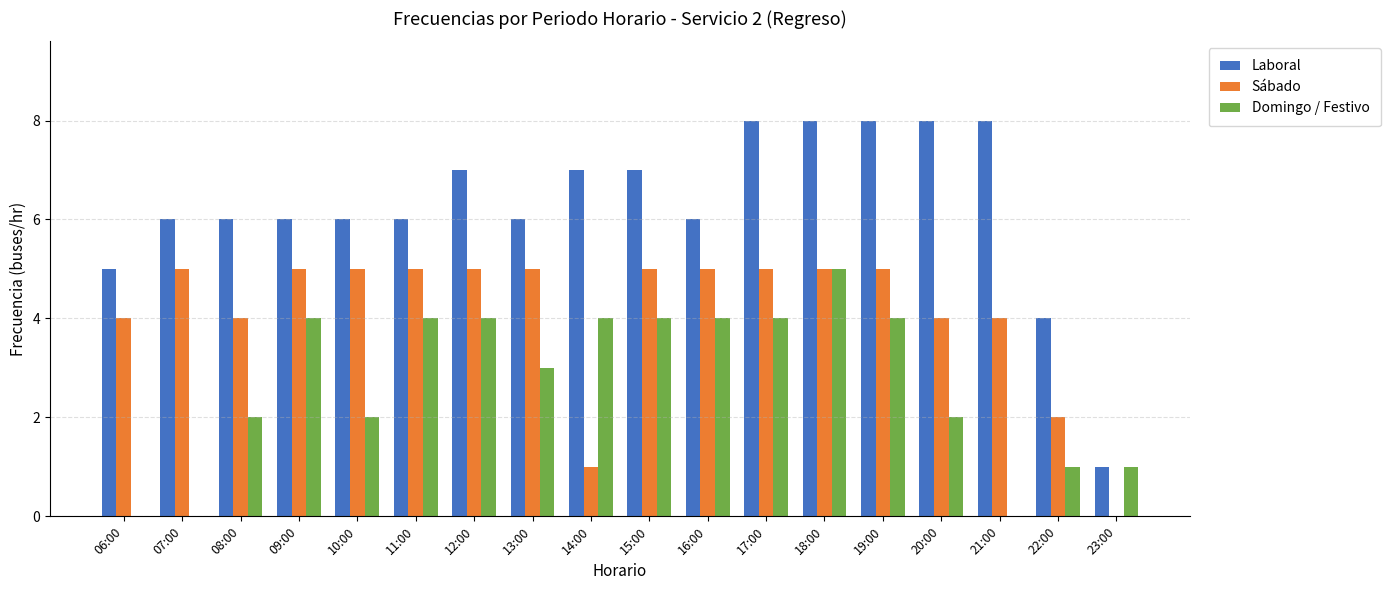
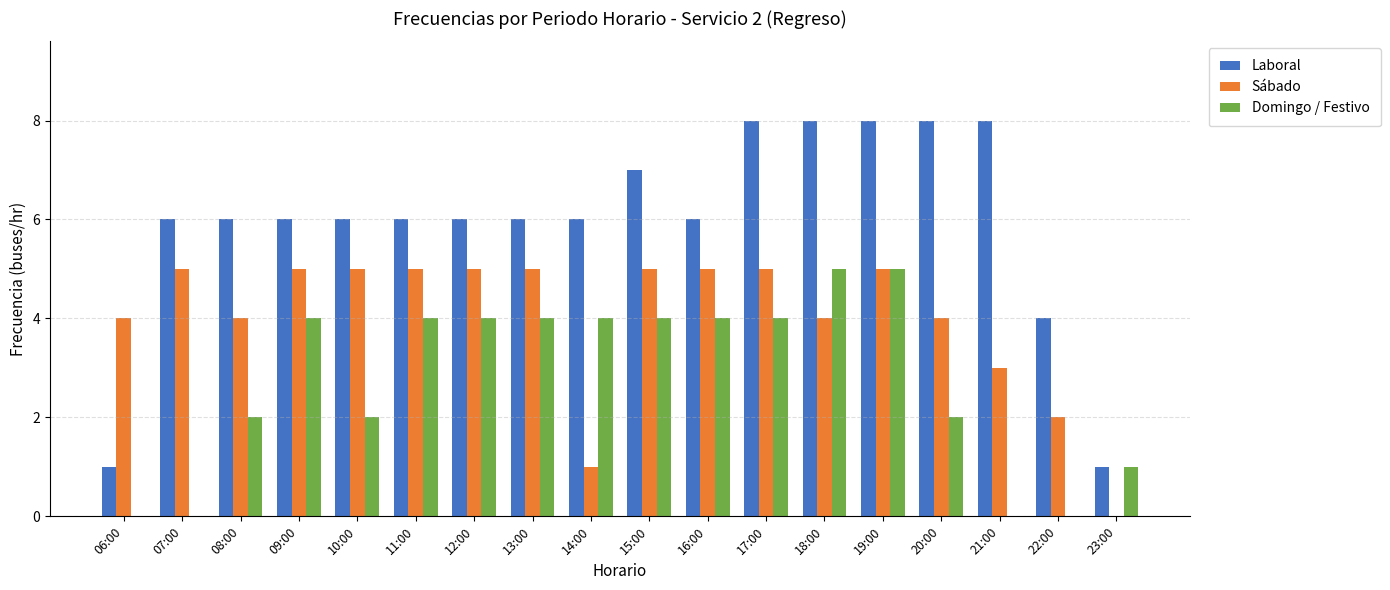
Laboral, 06:00: 5 -> 1
Laboral, 12:00: 7 -> 6
Domingo / Festivo, 13:00: 3 -> 4
Laboral, 14:00: 7 -> 6
Sábado, 18:00: 5 -> 4
Domingo / Festivo, 19:00: 4 -> 5
Sábado, 21:00: 4 -> 3
Domingo / Festivo, 22:00: 1 -> 0
